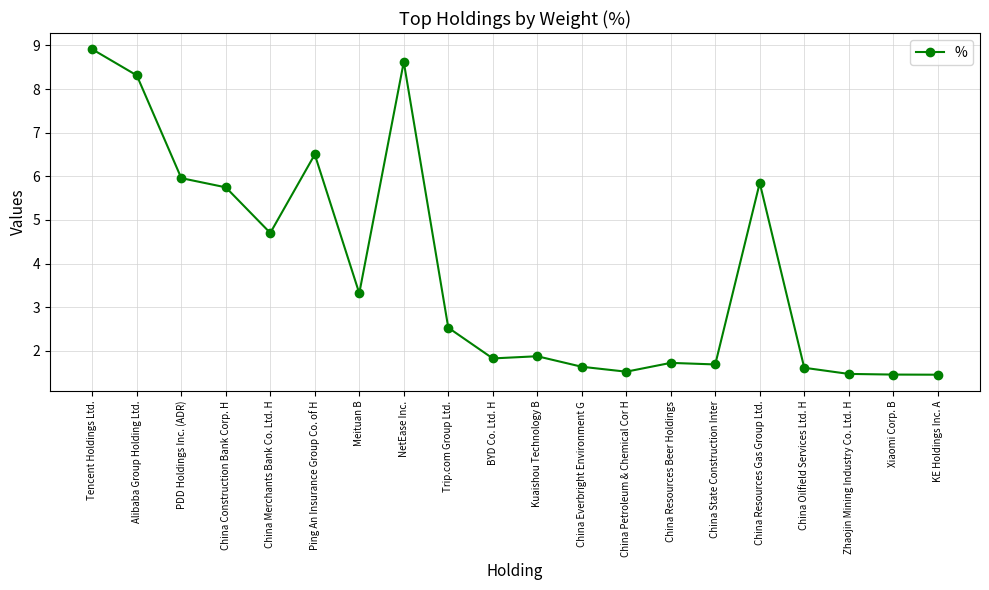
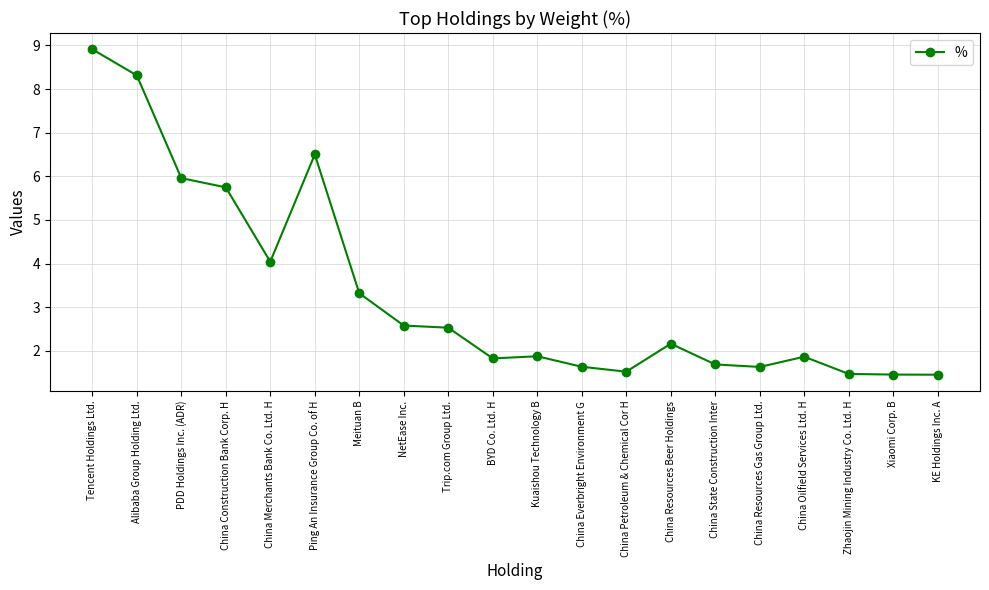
China Merchants Bank Co. Ltd. H: 4.7 -> 4.0
NetEase Inc.: 8.6 -> 2.6
China Resources Beer Holdings: 1.7 -> 2.2
China Resources Gas Group Ltd.: 5.8 -> 1.6
China Oilfield Services Ltd. H: 1.6 -> 1.9
